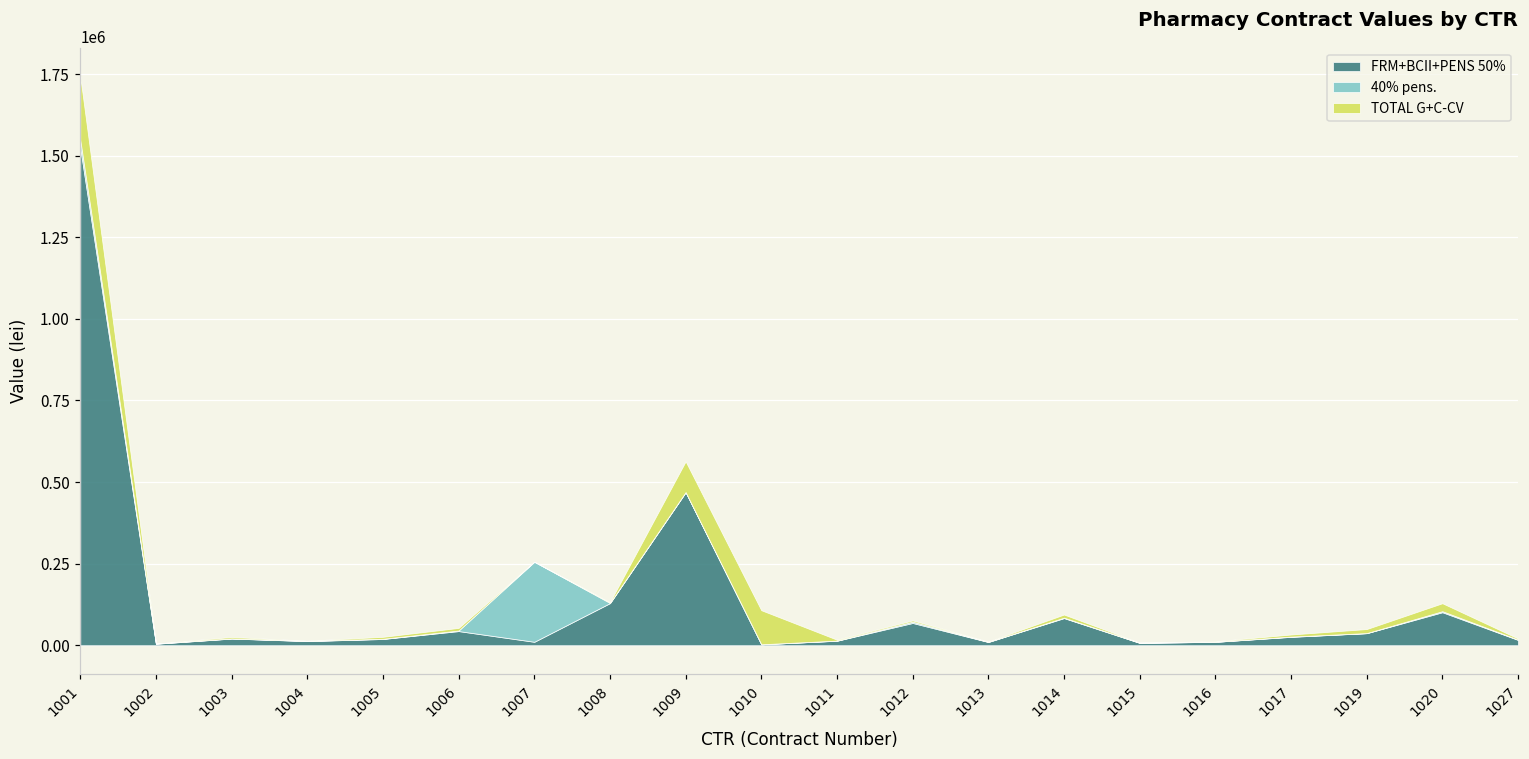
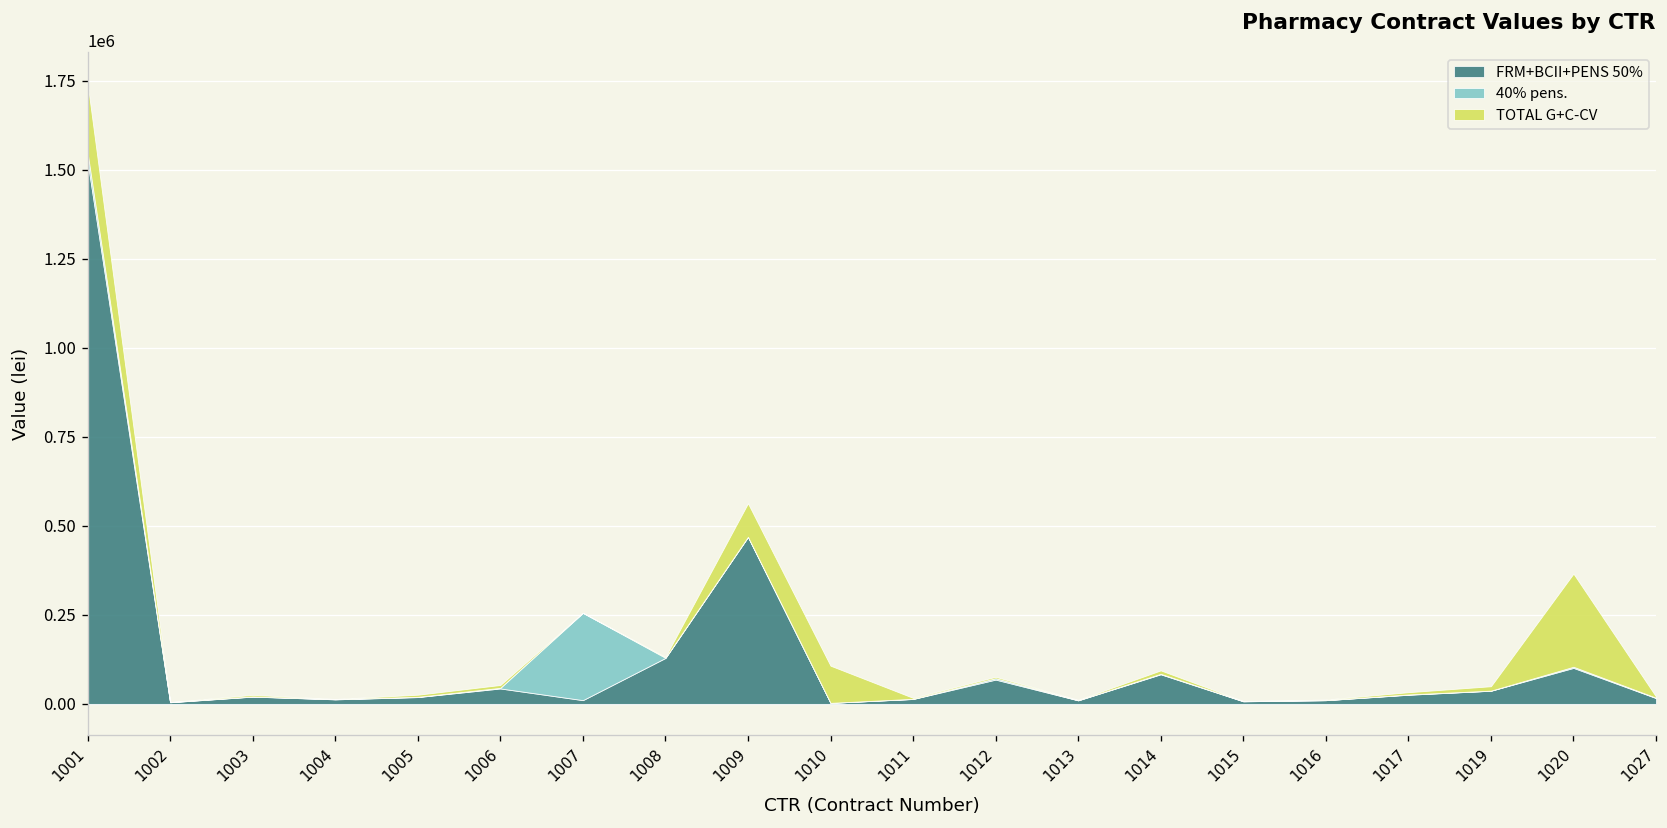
TOTAL G+C-CV, 1020: 20000 -> 260000
